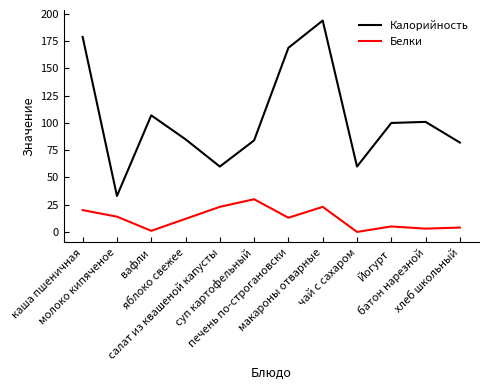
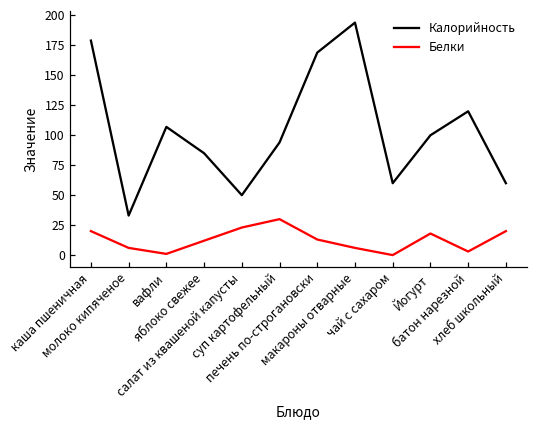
Белки, молоко кипяченое: 14 -> 6
Калорийность, салат из квашеной капусты: 60 -> 50
Калорийность, суп картофельный: 84 -> 94
Белки, макароны отварные: 23 -> 6
Белки, Йогурт: 5 -> 18
Калорийность, батон нарезной: 101 -> 120
Калорийность, хлеб школьный: 82 -> 60
Белки, хлеб школьный: 4 -> 20
